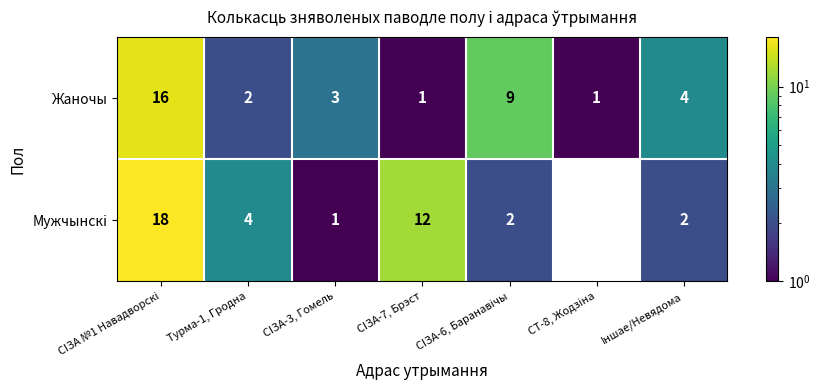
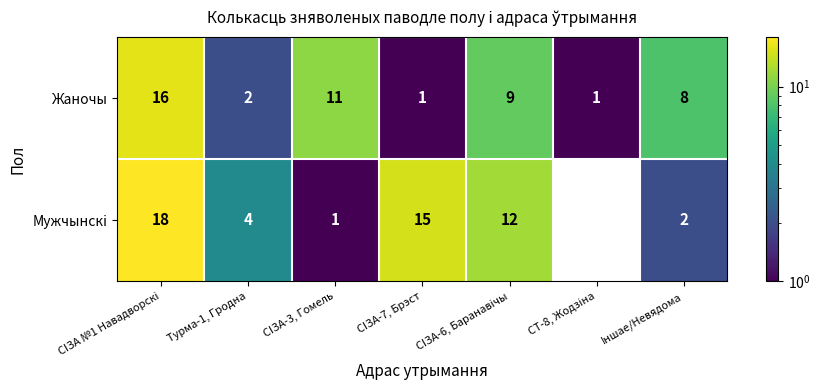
Жаночы, СІЗА-3, Гомель: 3 -> 11
Жаночы, Іншае/Невядома: 4 -> 8
Мужчынскі, СІЗА-7, Брэст: 12 -> 15
Мужчынскі, СІЗА-6, Баранавічы: 2 -> 12
